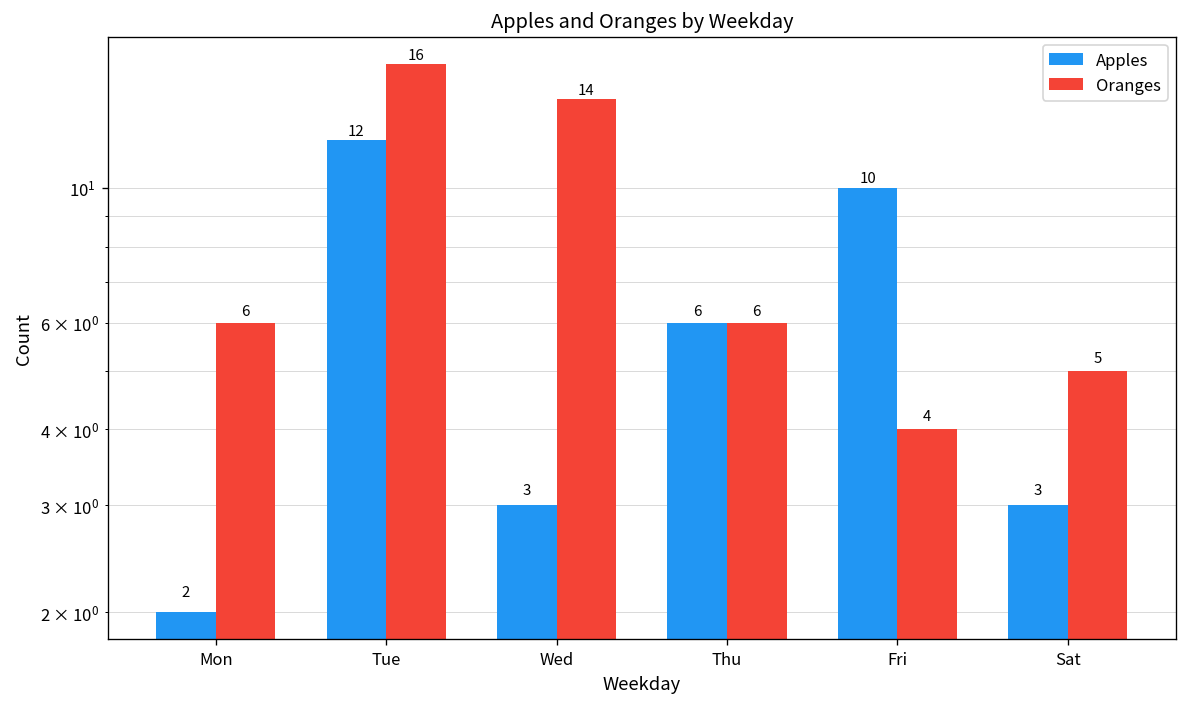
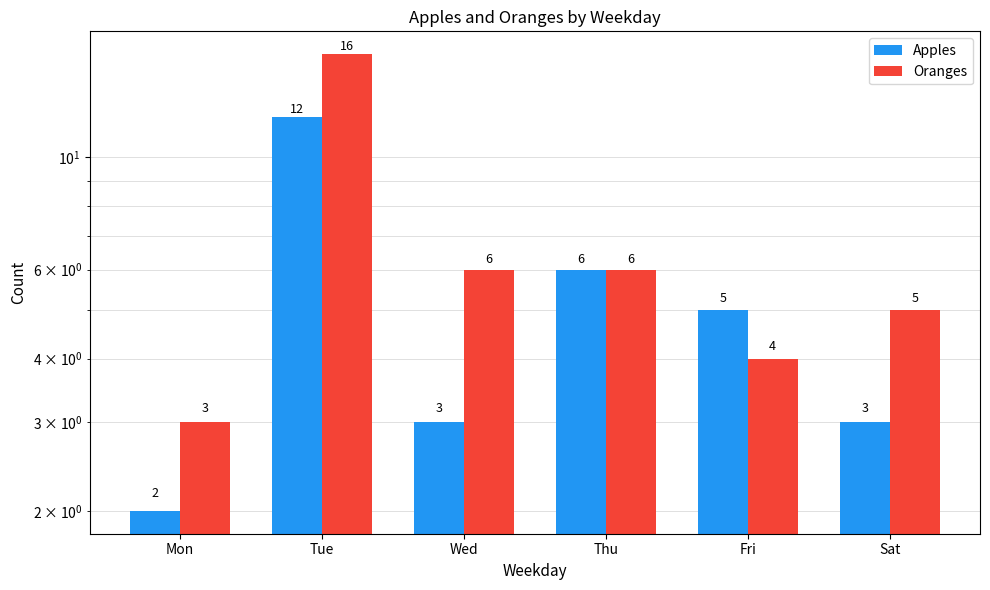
Oranges, Mon: 6 -> 3
Oranges, Wed: 14 -> 6
Apples, Fri: 10 -> 5
